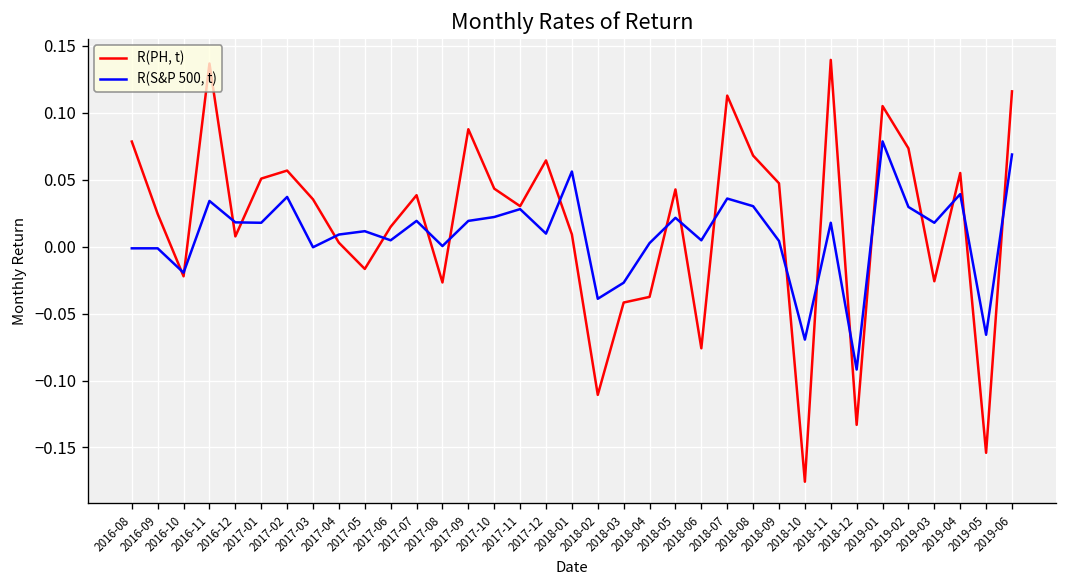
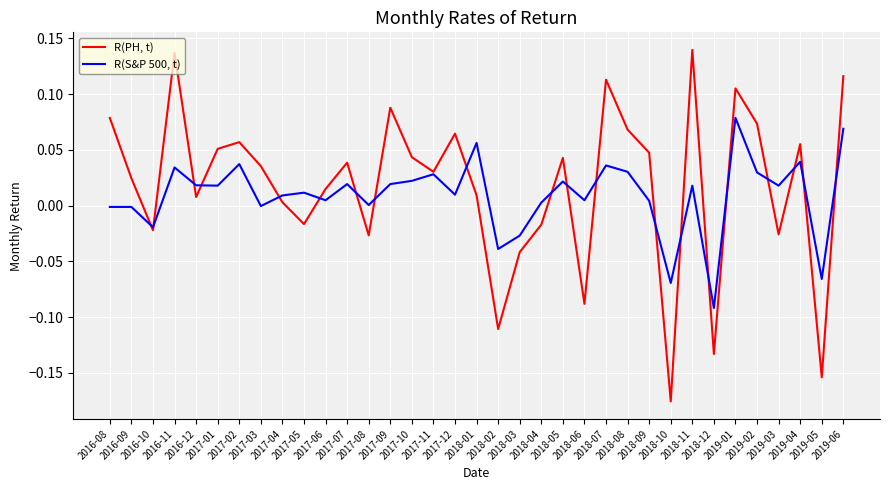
R(PH, t), 2018-04: -0.038 -> -0.017
R(PH, t), 2018-06: -0.076 -> -0.088
